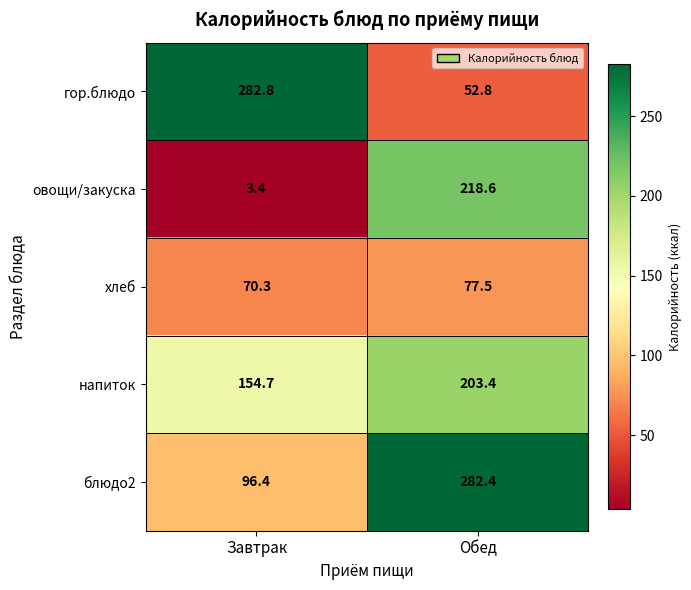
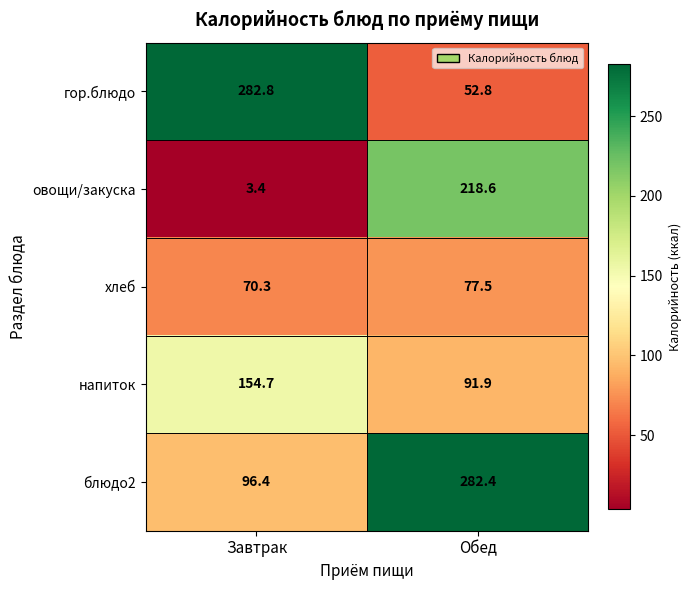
напиток, Обед: 203.4 -> 91.9
